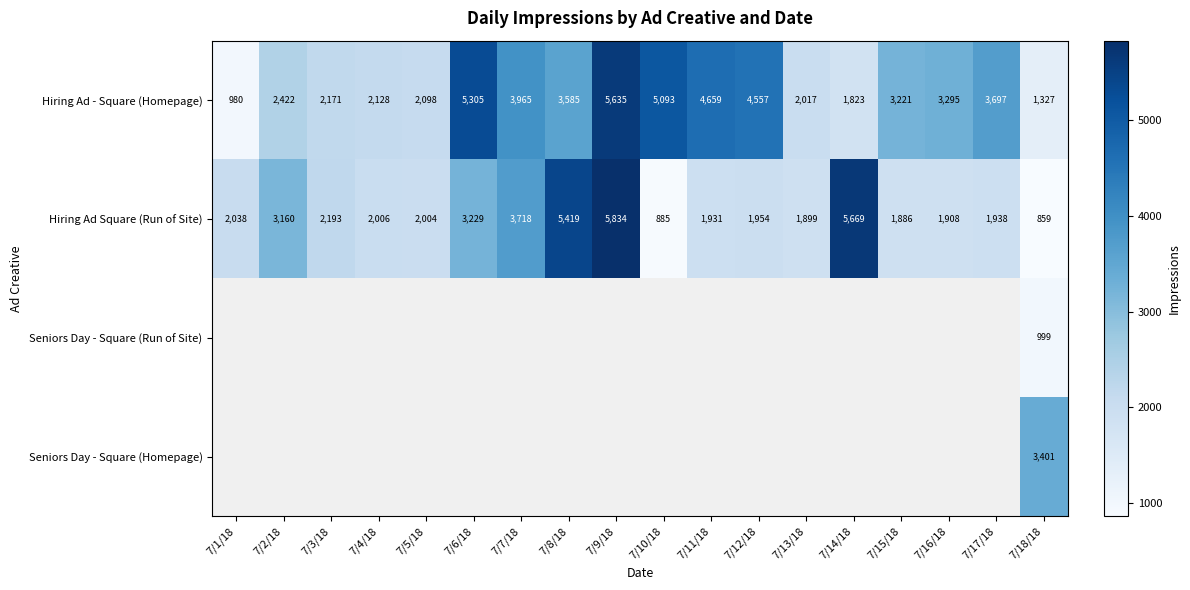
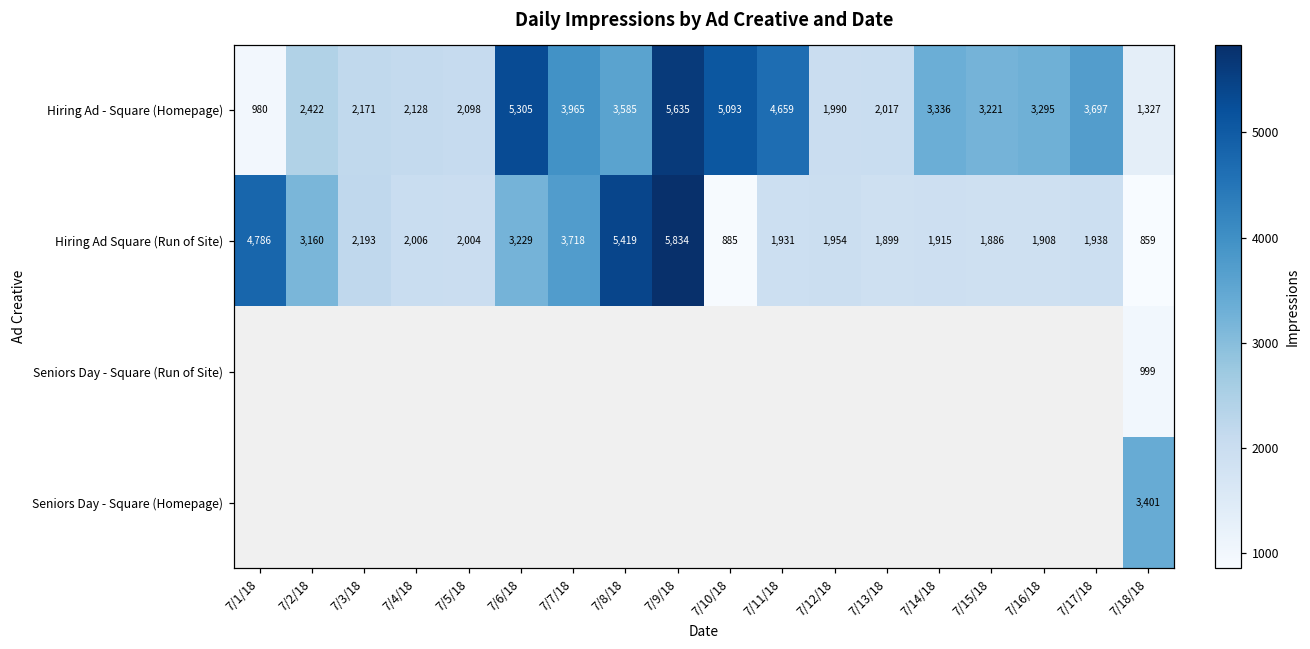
Hiring Ad - Square (Homepage), 7/12/18: 4,557 -> 1,990
Hiring Ad - Square (Homepage), 7/14/18: 1,823 -> 3,336
Hiring Ad Square (Run of Site), 7/1/18: 2,038 -> 4,786
Hiring Ad Square (Run of Site), 7/14/18: 5,669 -> 1,915
